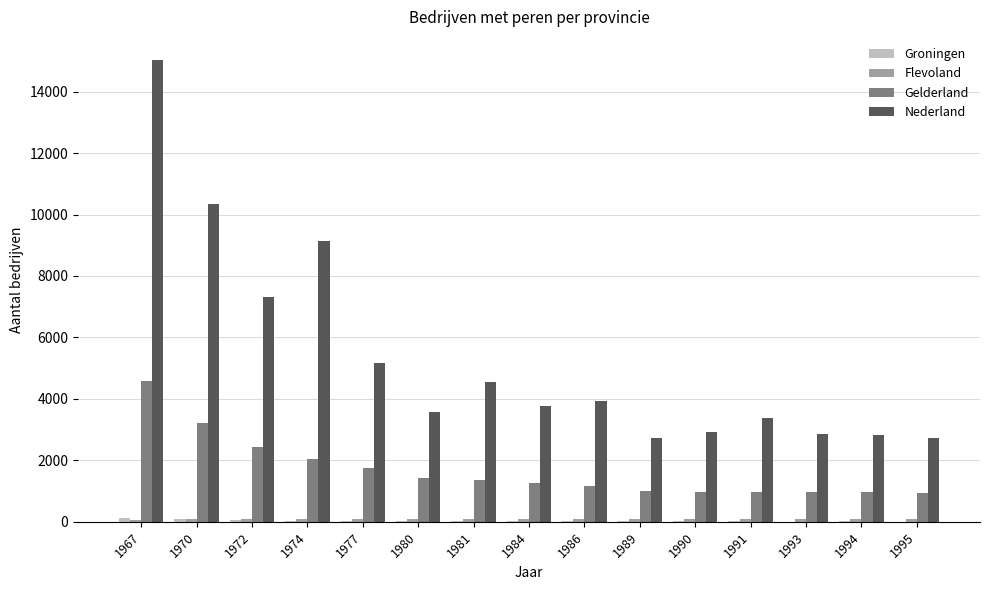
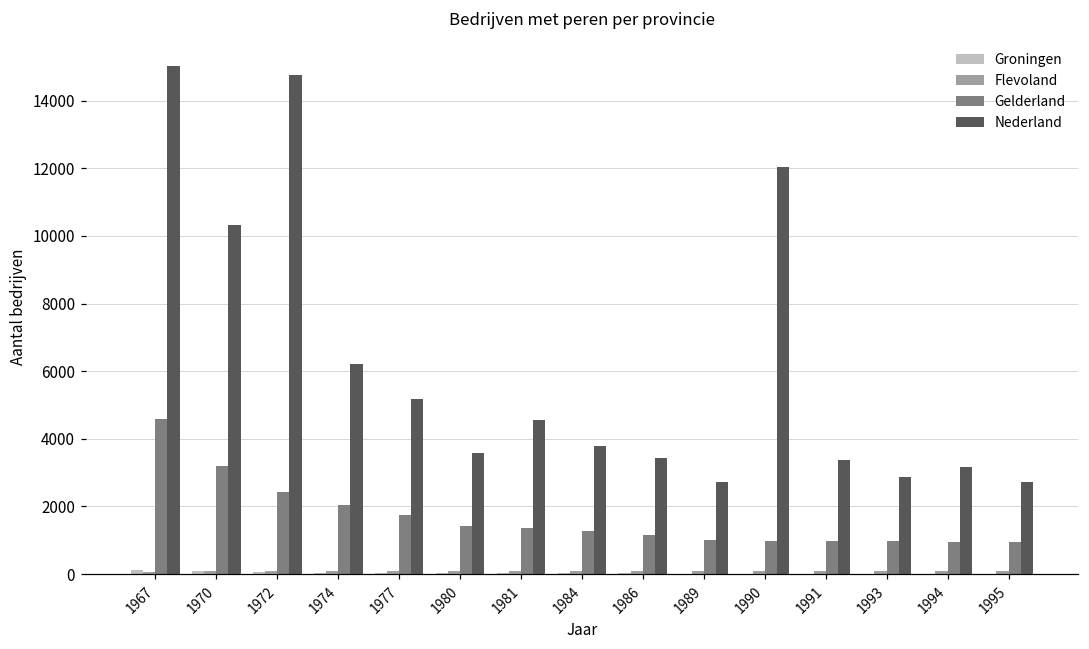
Nederland, 1972: 7300 -> 14700
Nederland, 1974: 9100 -> 6200
Nederland, 1986: 3900 -> 3400
Nederland, 1990: 2900 -> 12100
Nederland, 1994: 2800 -> 3200
